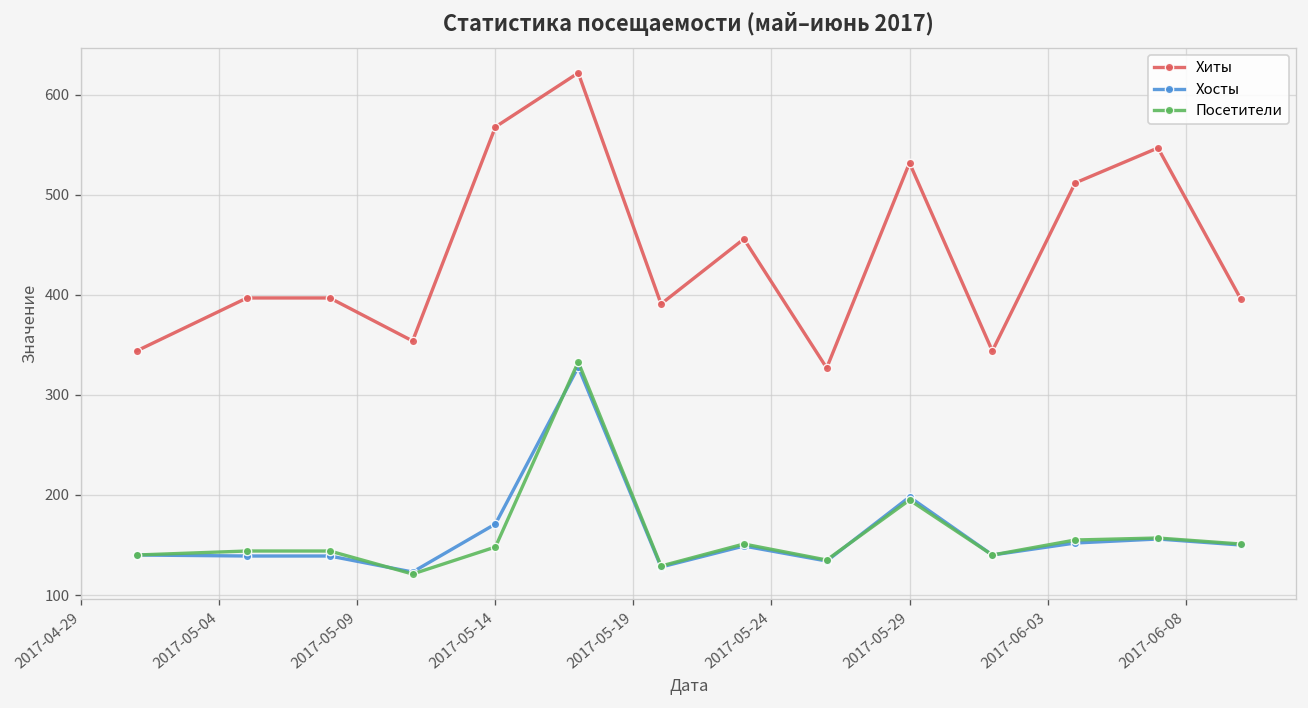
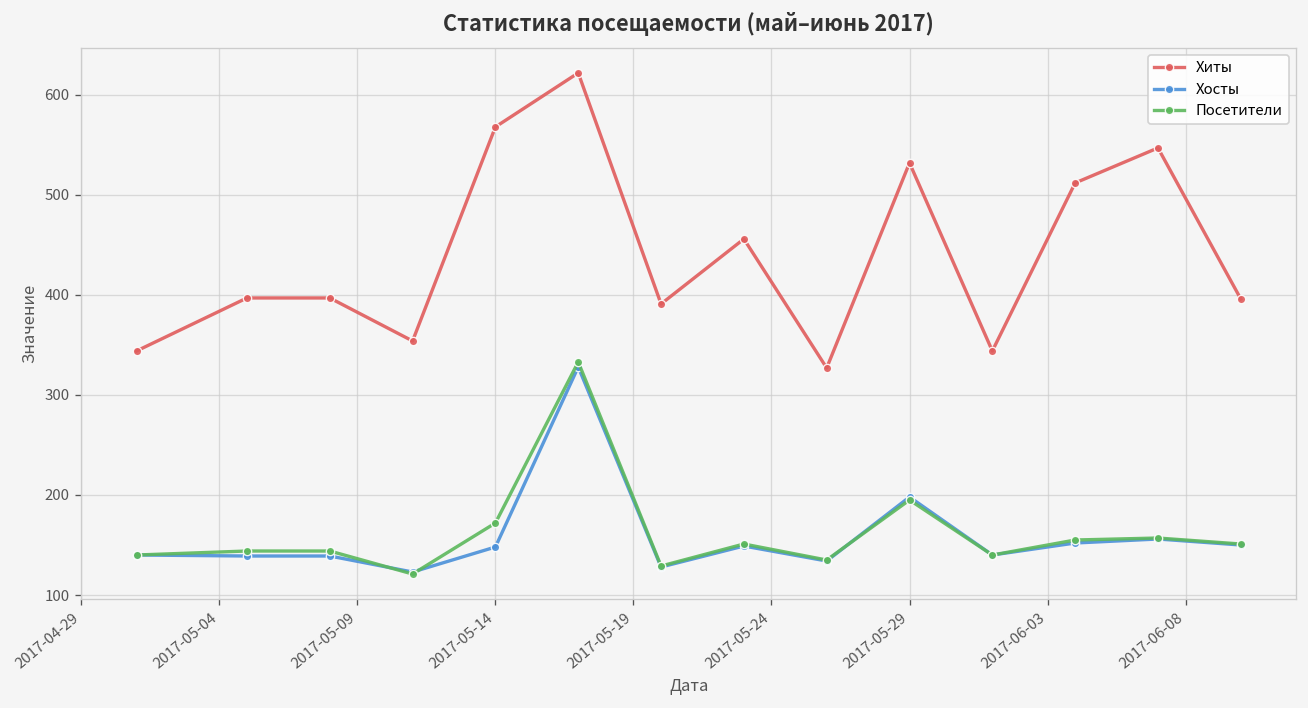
Хосты, 2017-05-14: 170 -> 150
Посетители, 2017-05-14: 150 -> 170
